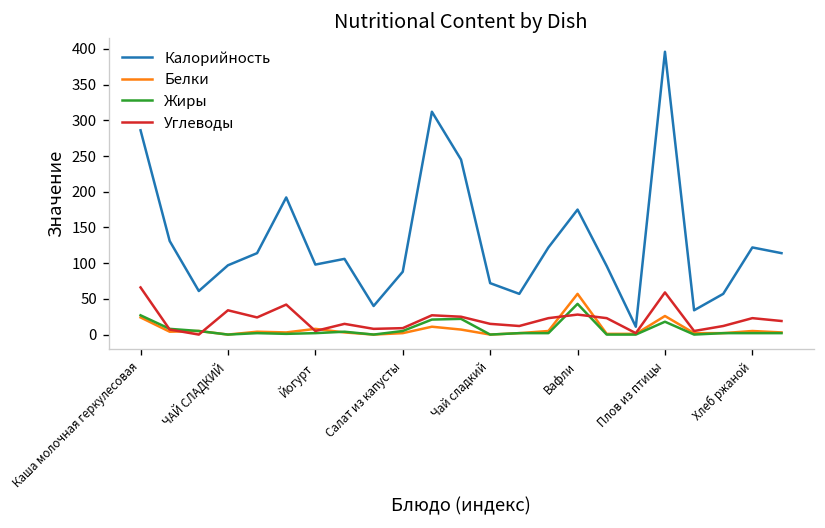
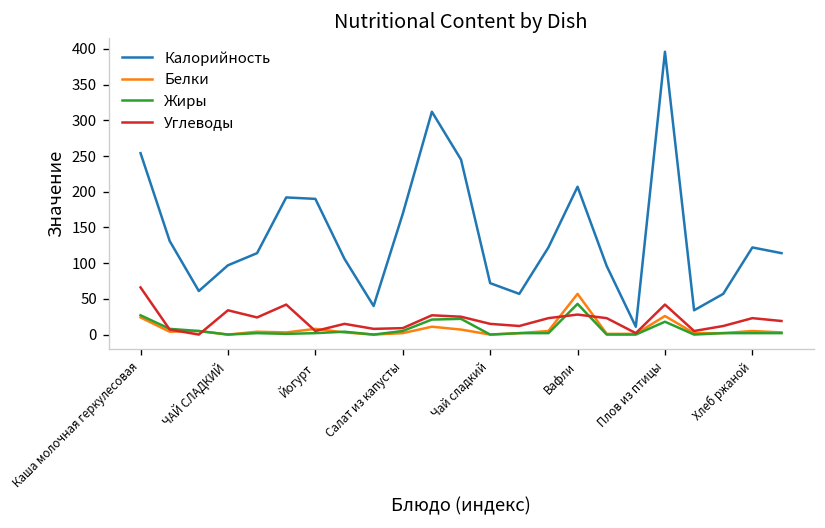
Калорийность, Каша молочная геркулесовая: 290 -> 250
Калорийность, Йогурт: 100 -> 190
Калорийность, Салат из капусты: 90 -> 170
Калорийность, Вафли: 180 -> 210
Углеводы, Плов из птицы: 60 -> 40
